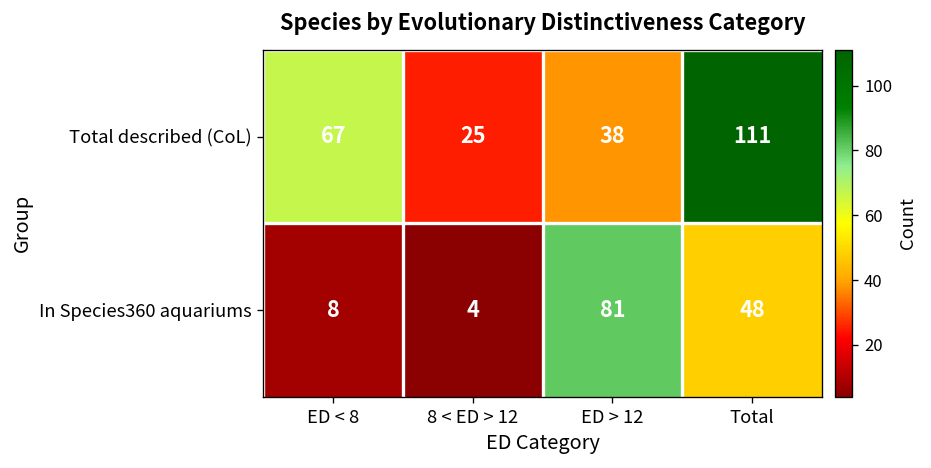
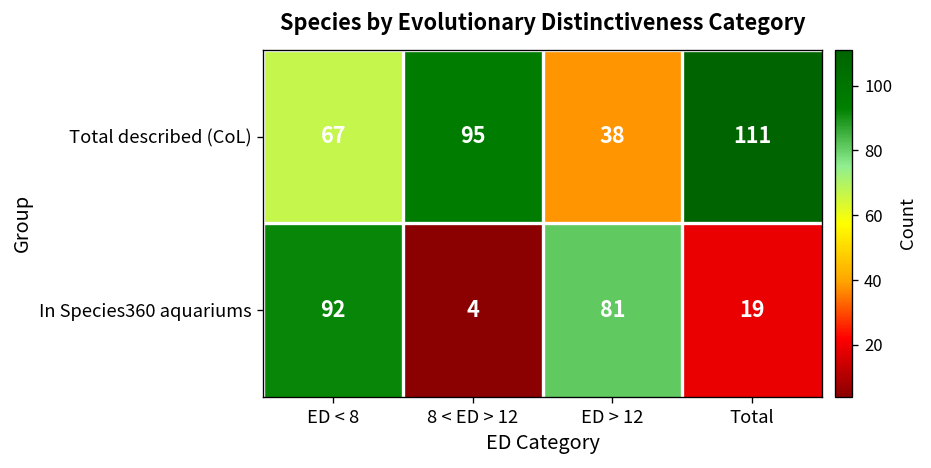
Total described (CoL), 8 < ED > 12: 25 -> 95
In Species360 aquariums, ED < 8: 8 -> 92
In Species360 aquariums, Total: 48 -> 19
